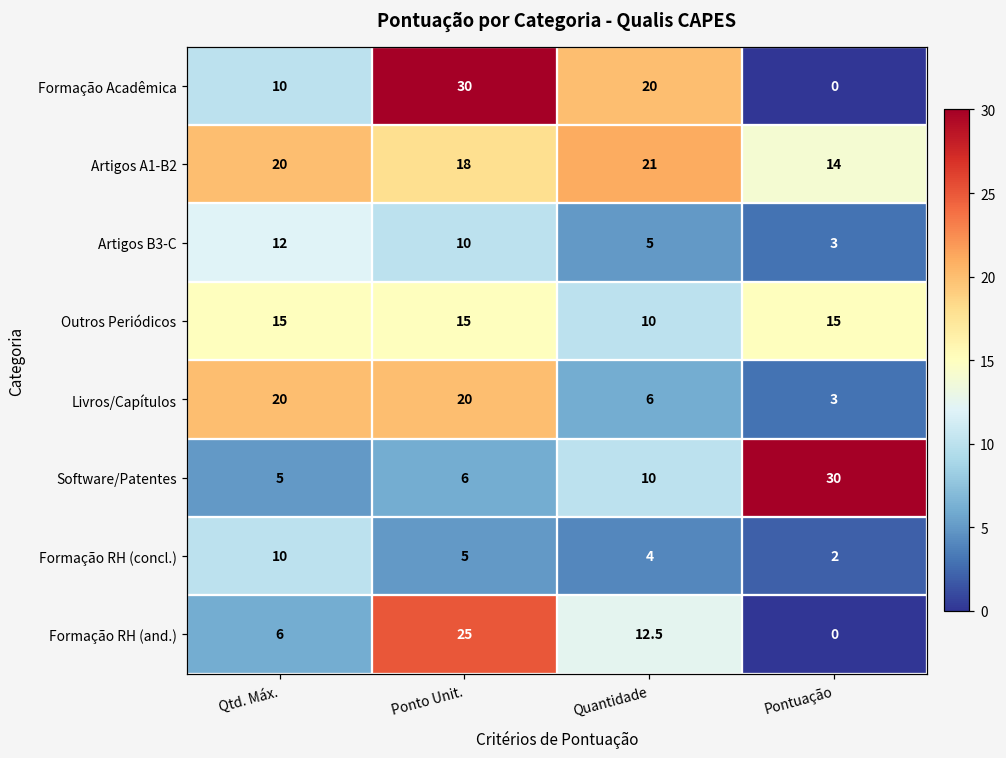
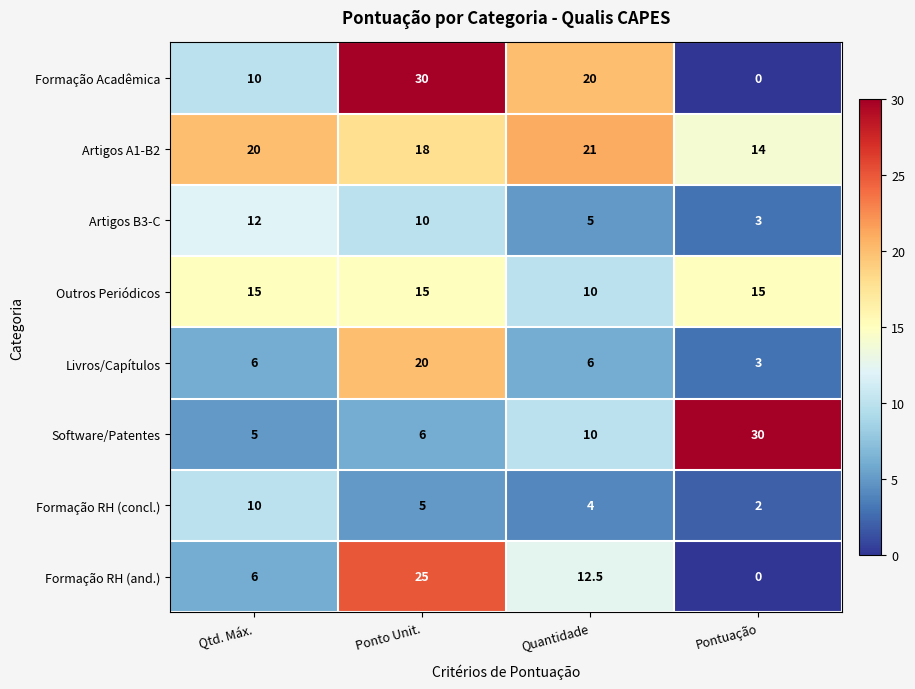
Livros/Capítulos, Qtd. Máx.: 20 -> 6
